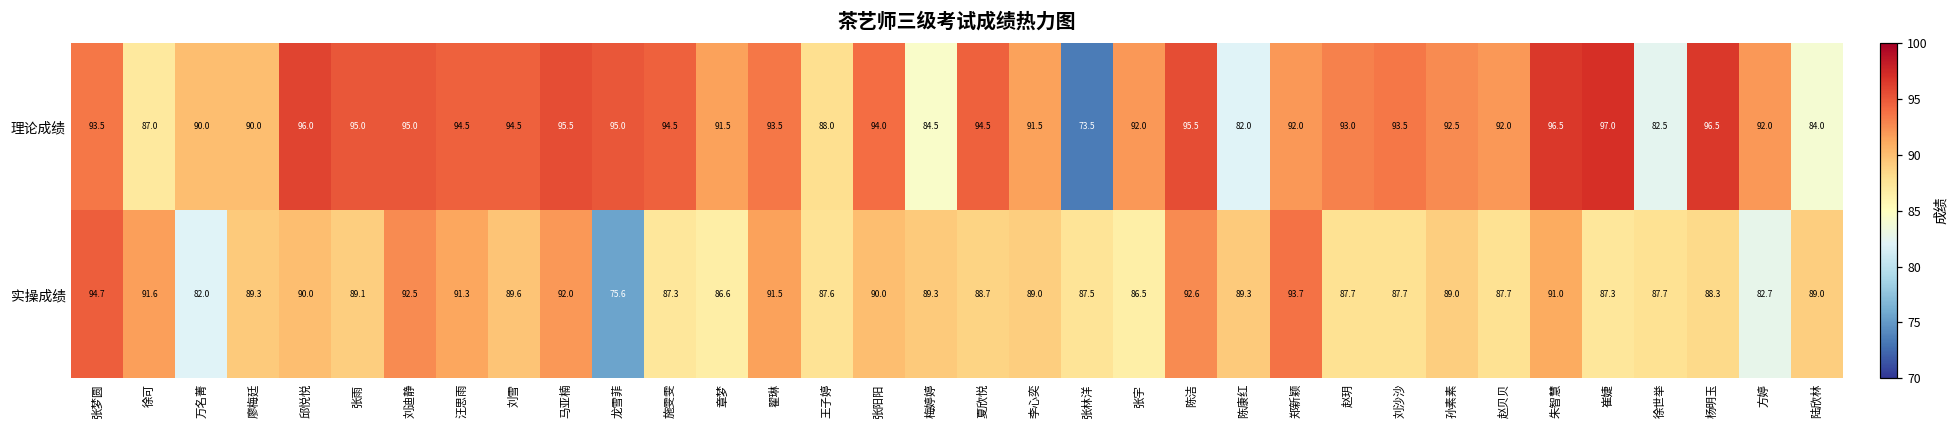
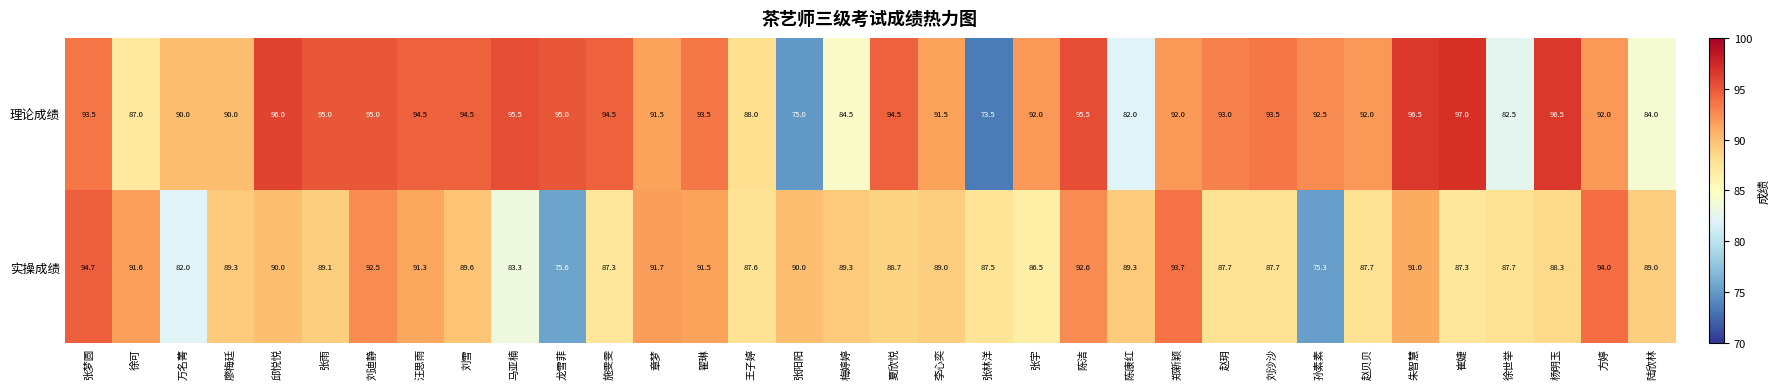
理论成绩, 张阳阳: 94.0 -> 75.0
实操成绩, 马亚楠: 92.0 -> 83.3
实操成绩, 章梦: 86.6 -> 91.7
实操成绩, 孙素素: 89.0 -> 75.3
实操成绩, 方婷: 82.7 -> 94.0
